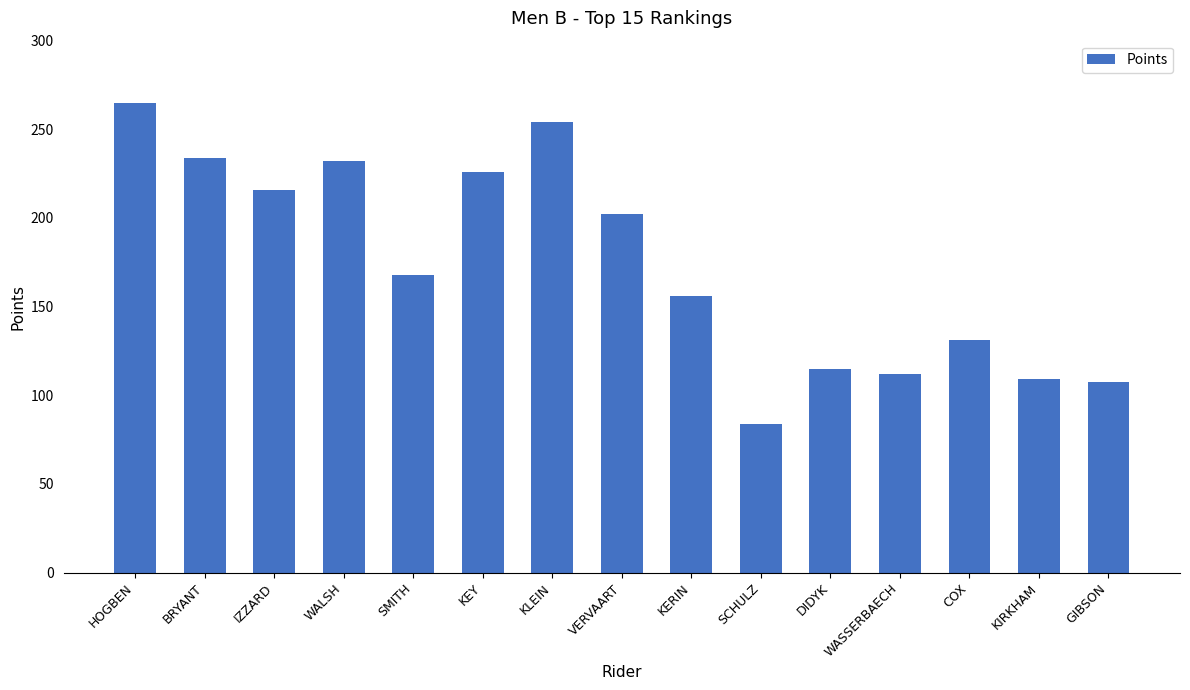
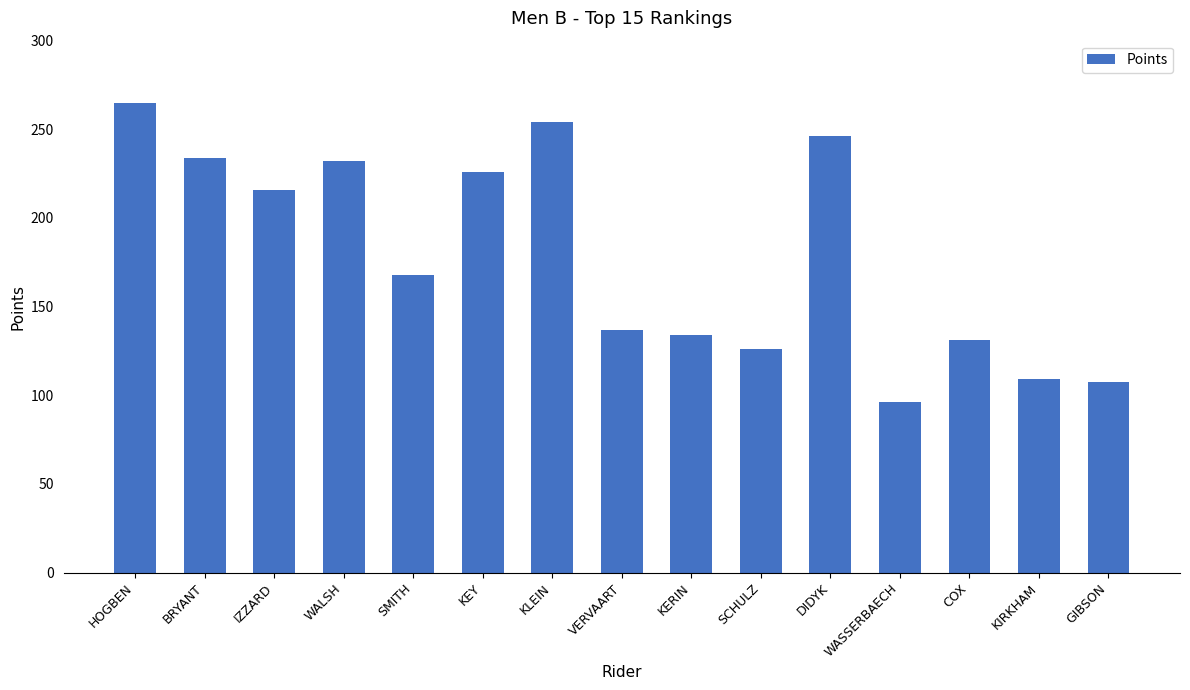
VERVAART: 202 -> 137
KERIN: 156 -> 134
SCHULZ: 84 -> 126
DIDYK: 115 -> 246
WASSERBAECH: 112 -> 96
